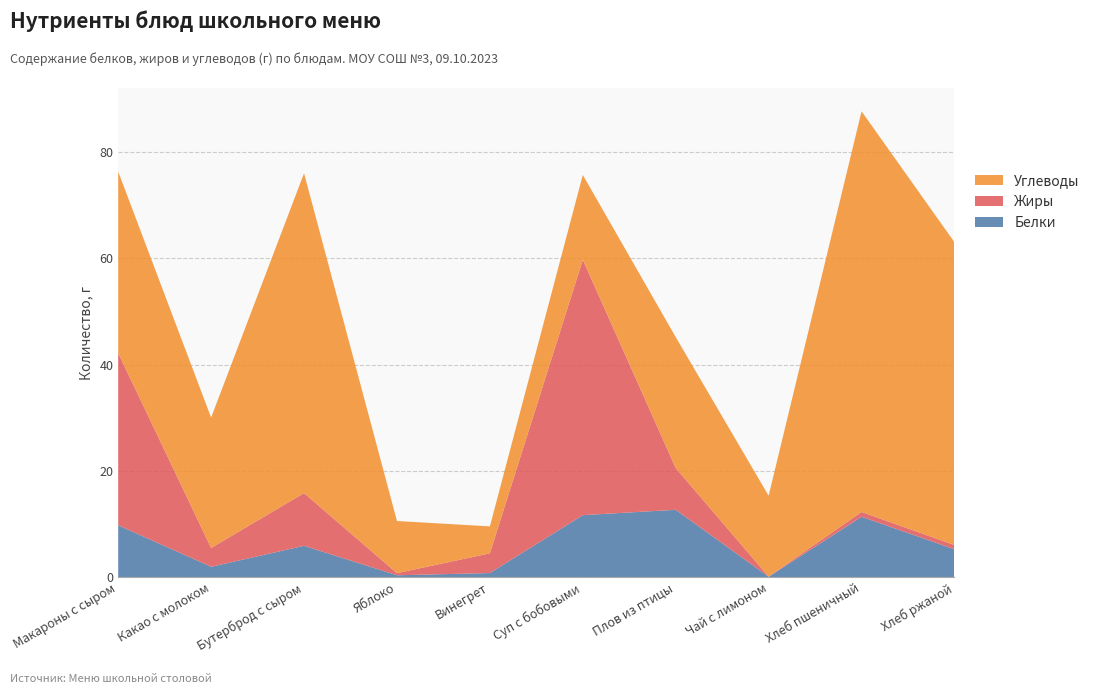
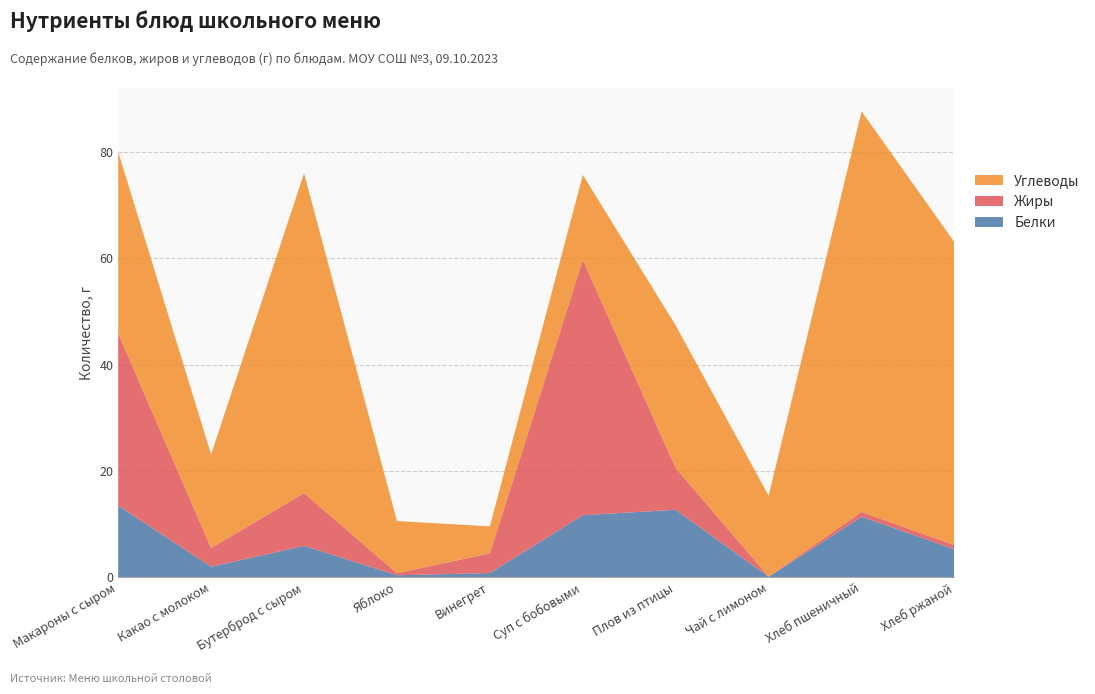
Белки, Макароны с сыром: 10 -> 14
Углеводы, Какао с молоком: 25 -> 18
Углеводы, Плов из птицы: 25 -> 27
